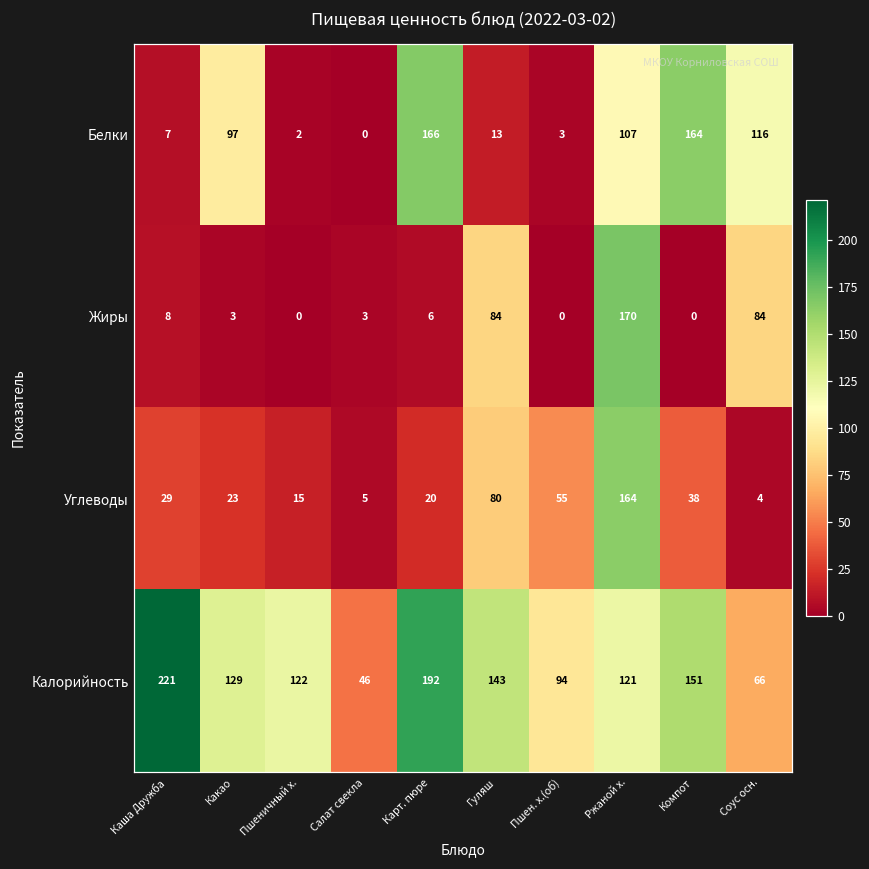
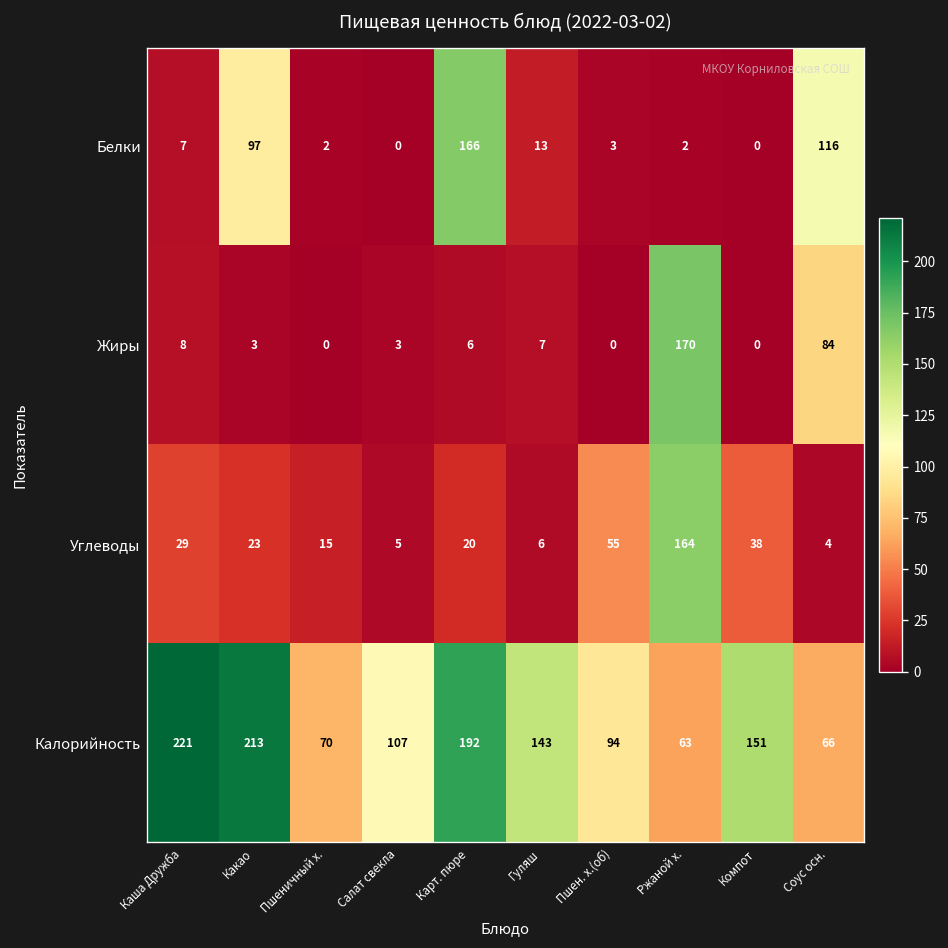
Белки, Ржаной х.: 107 -> 2
Белки, Компот: 164 -> 0
Жиры, Гуляш: 84 -> 7
Углеводы, Гуляш: 80 -> 6
Калорийность, Какао: 129 -> 213
Калорийность, Пшеничный х.: 122 -> 70
Калорийность, Салат свекла: 46 -> 107
Калорийность, Ржаной х.: 121 -> 63
